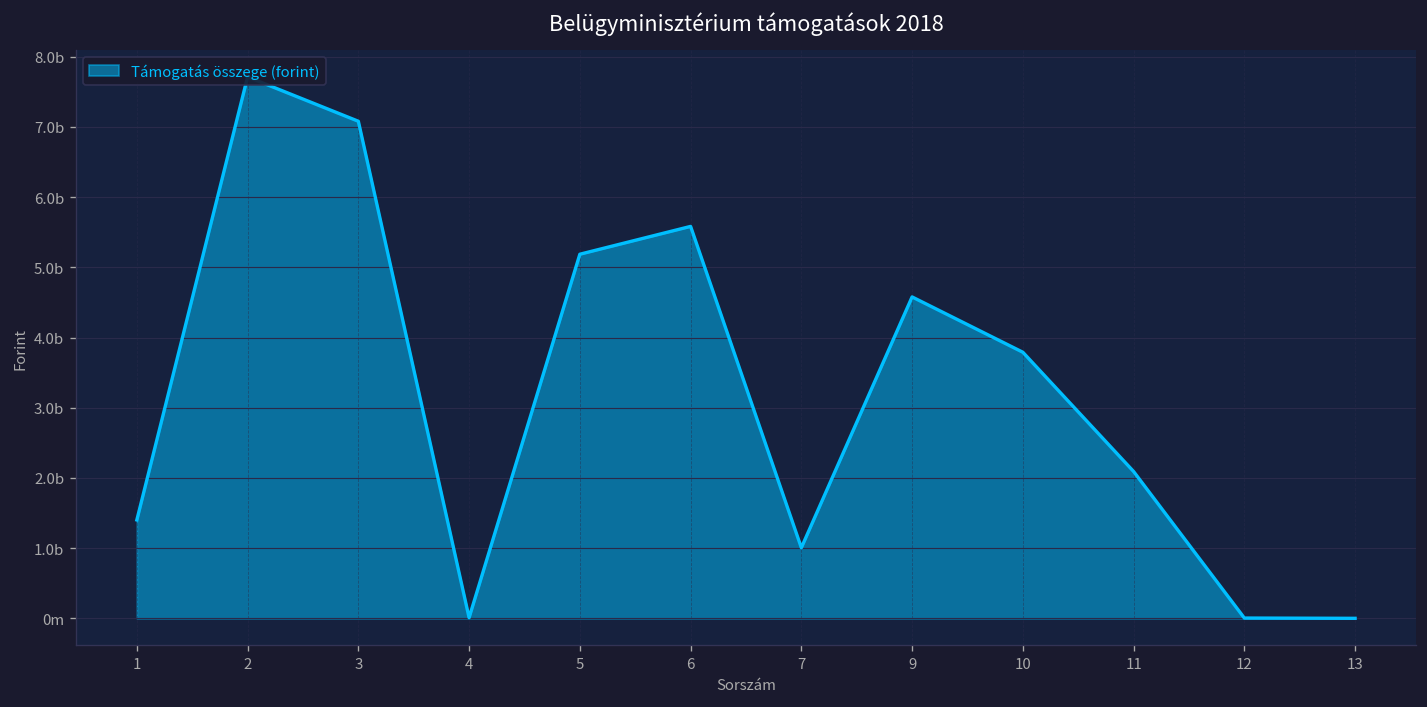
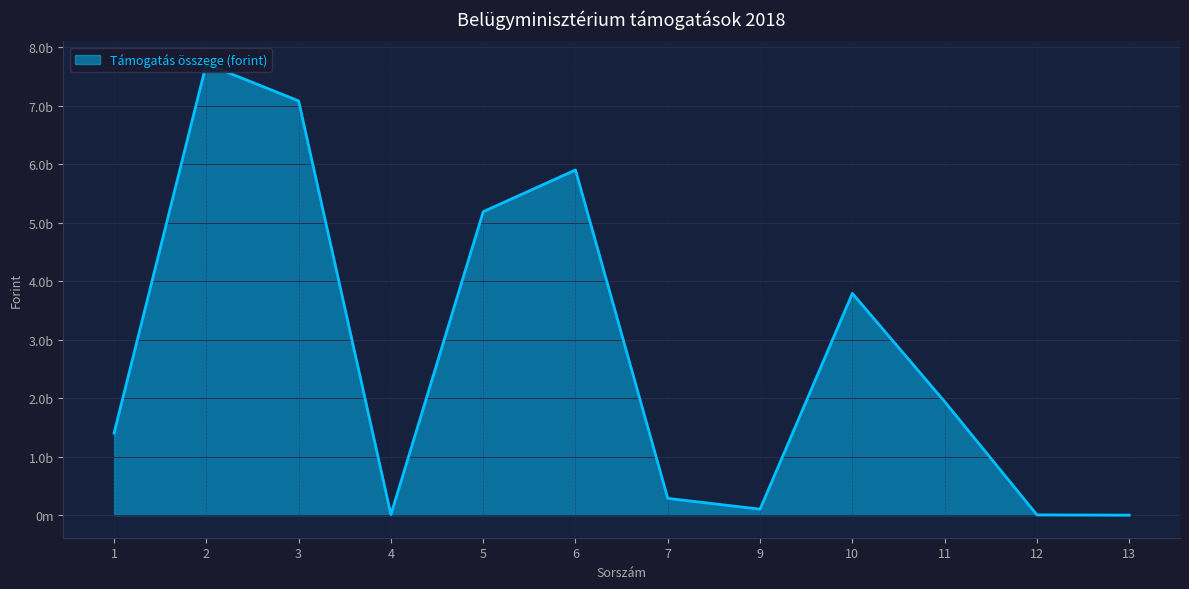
6: 5.6b -> 5.9b
7: 1.0b -> 0.3b
9: 4.6b -> 0.1b
11: 2.1b -> 1.9b
